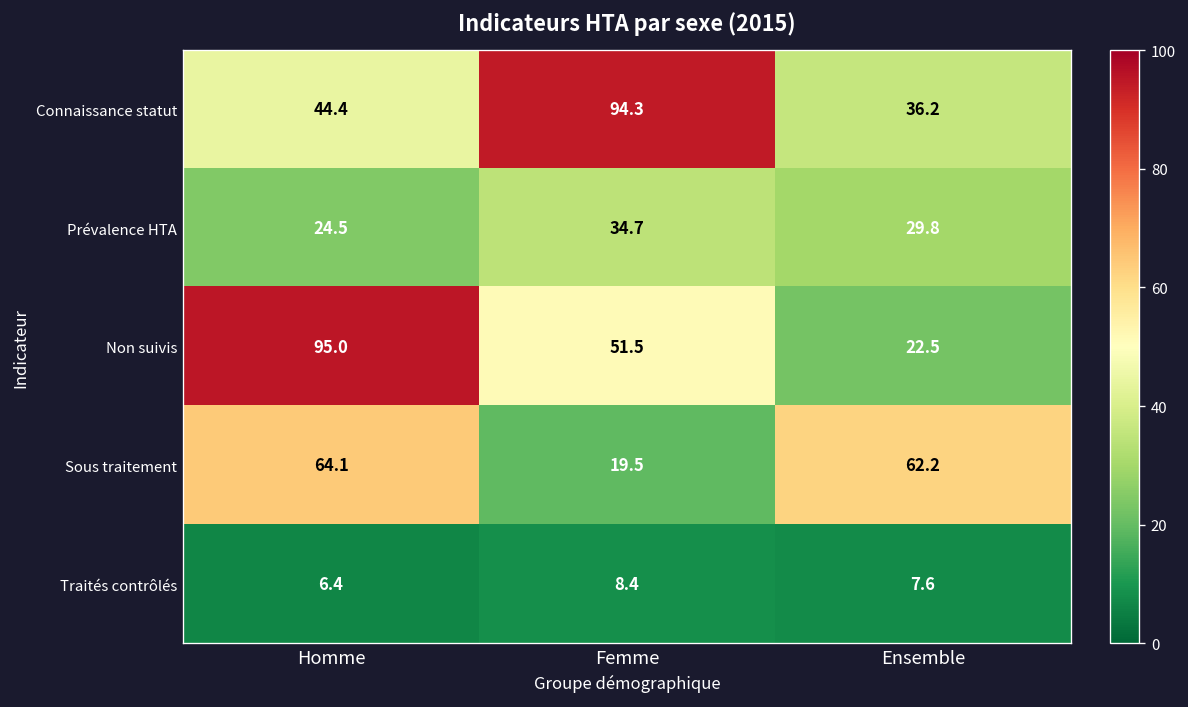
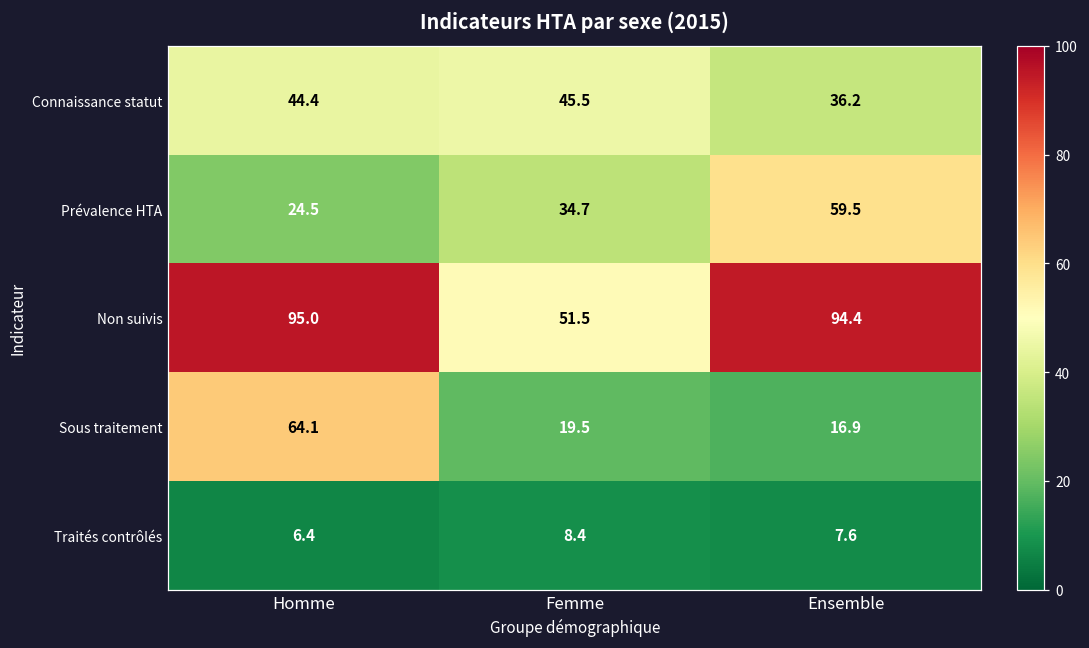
Connaissance statut, Femme: 94.3 -> 45.5
Prévalence HTA, Ensemble: 29.8 -> 59.5
Non suivis, Ensemble: 22.5 -> 94.4
Sous traitement, Ensemble: 62.2 -> 16.9
